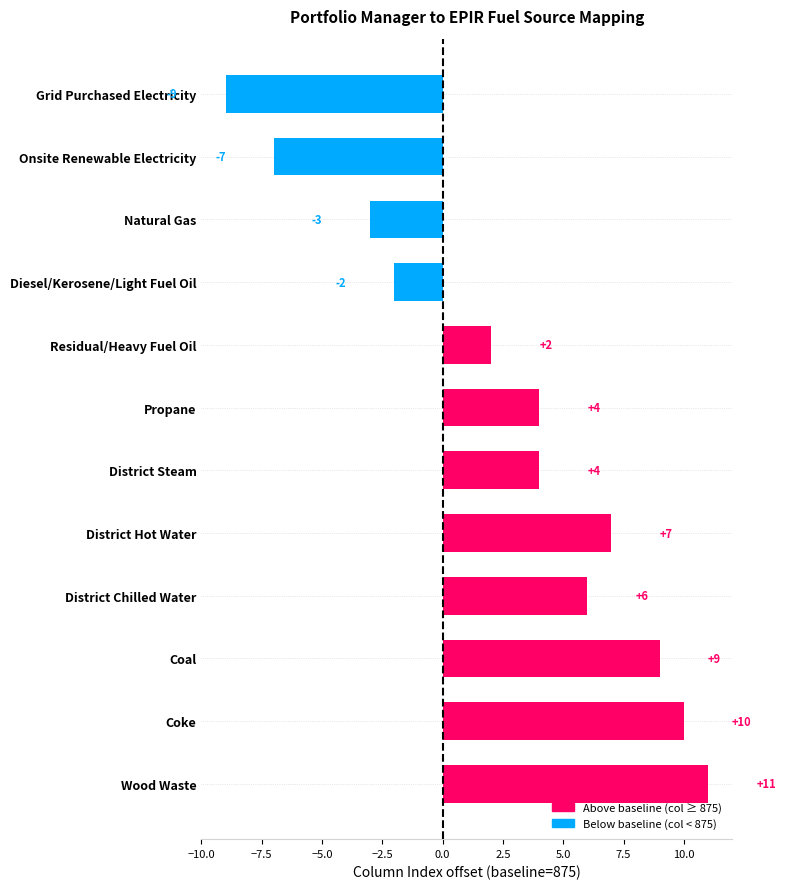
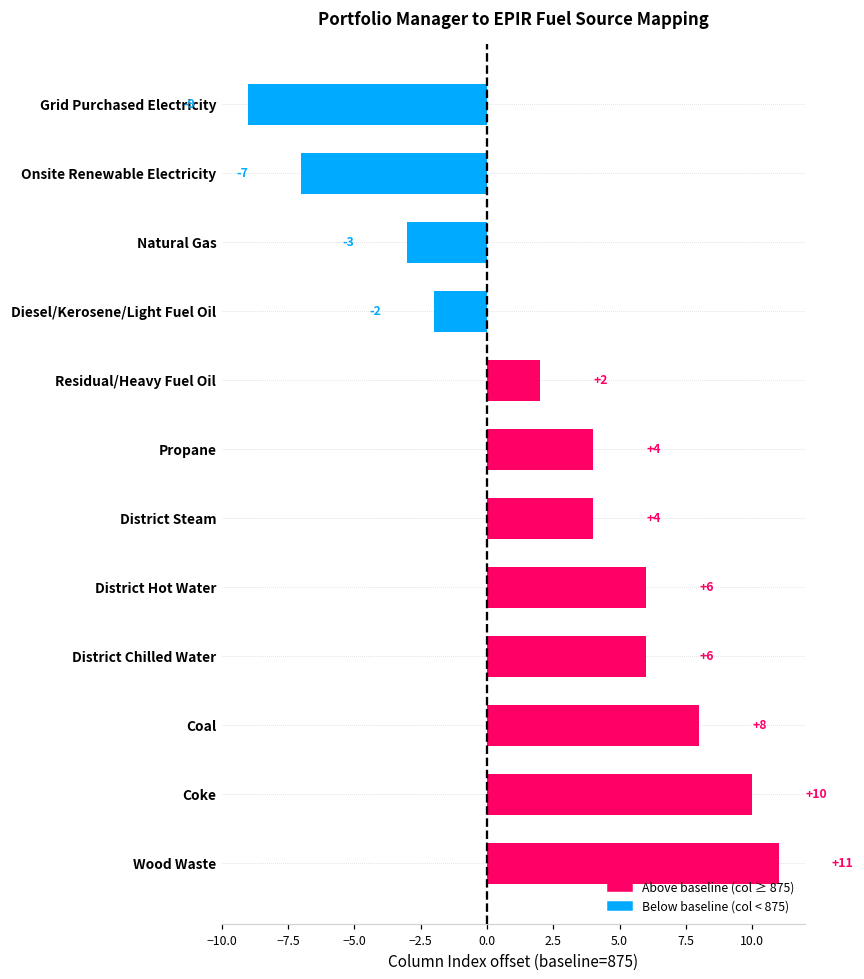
District Hot Water: +7 -> +6
Coal: +9 -> +8
